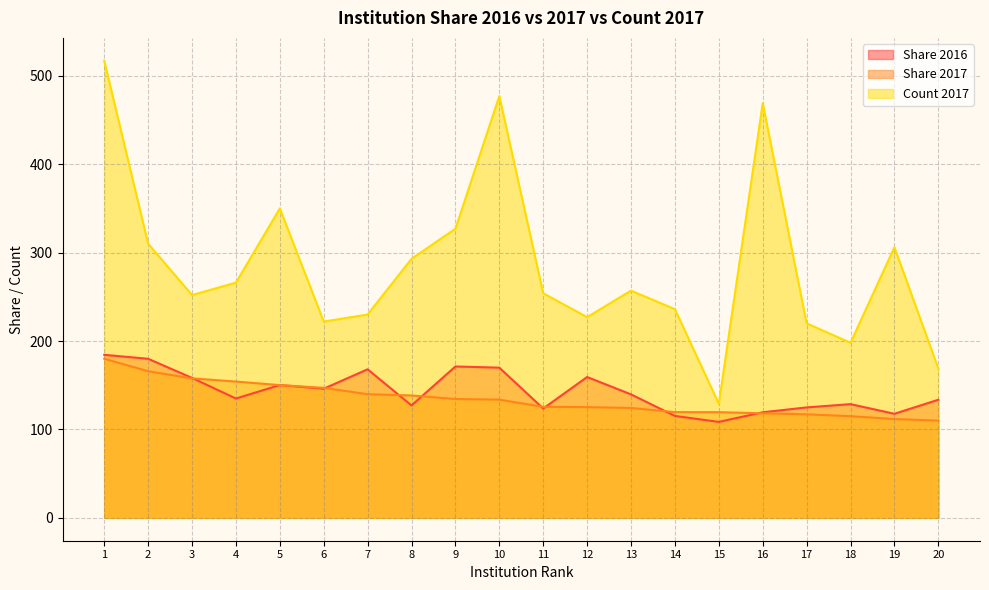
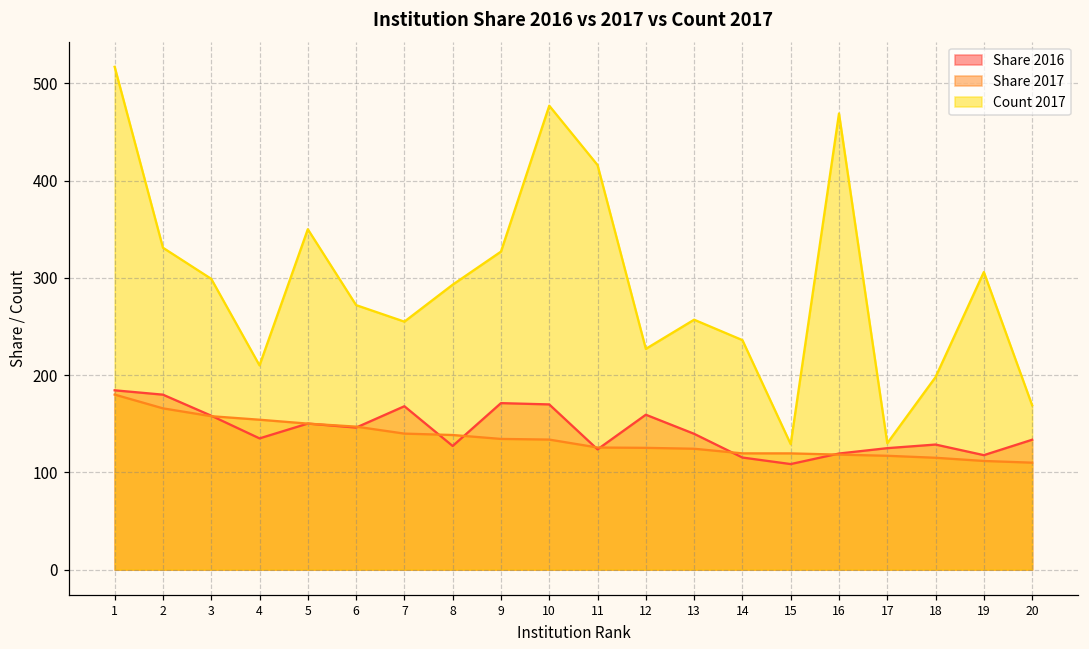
Count 2017, 2: 310 -> 330
Count 2017, 3: 250 -> 300
Count 2017, 4: 270 -> 210
Count 2017, 6: 220 -> 270
Count 2017, 7: 230 -> 260
Count 2017, 11: 250 -> 420
Count 2017, 17: 220 -> 130
